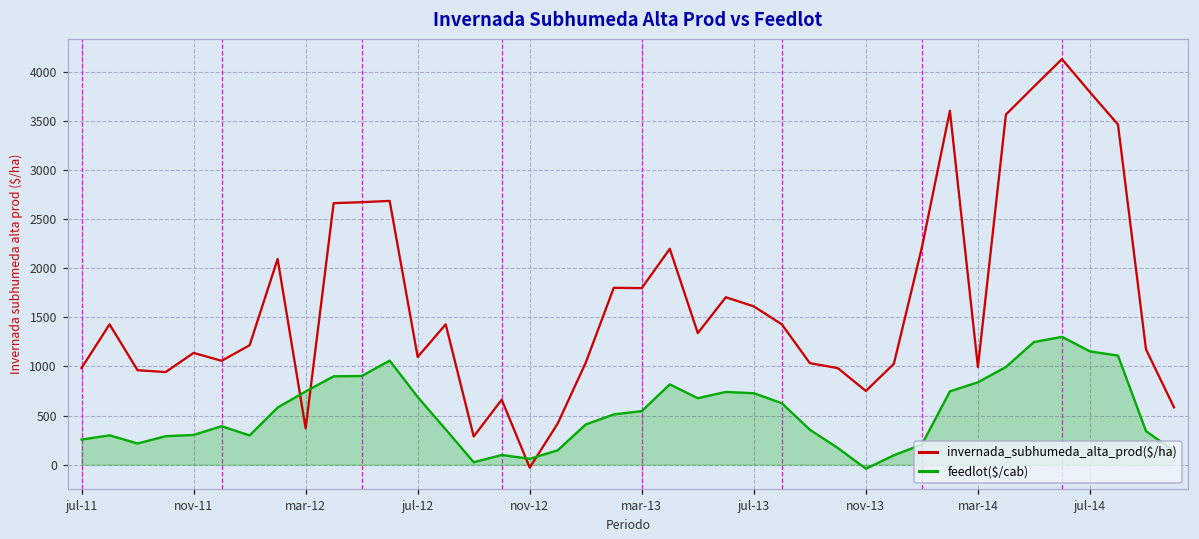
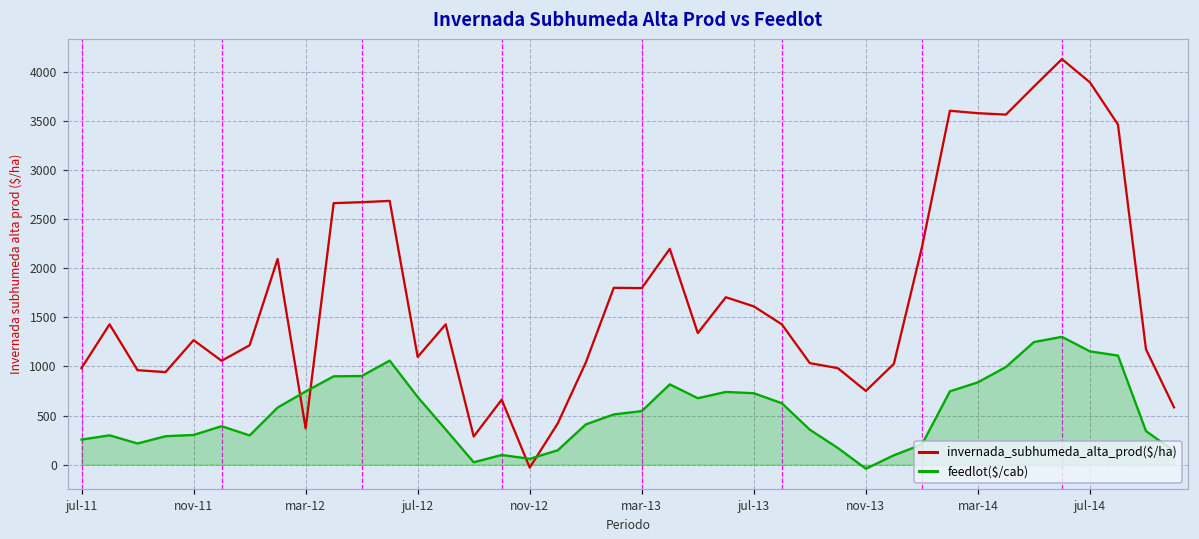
invernada_subhumeda_alta_prod($/ha), nov-11: 1100 -> 1300
invernada_subhumeda_alta_prod($/ha), mar-14: 1000 -> 3600
invernada_subhumeda_alta_prod($/ha), jul-14: 3800 -> 3900
